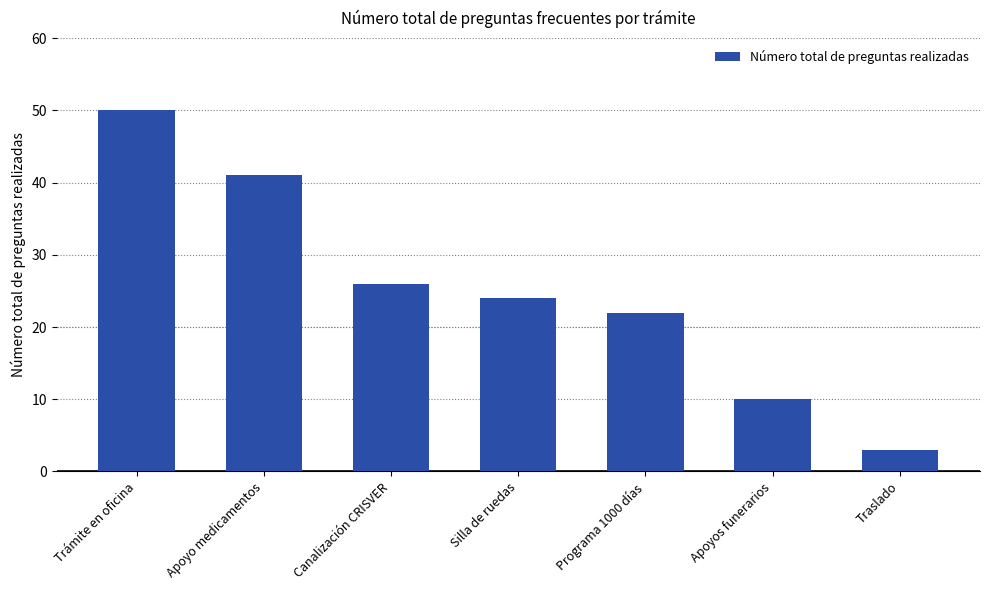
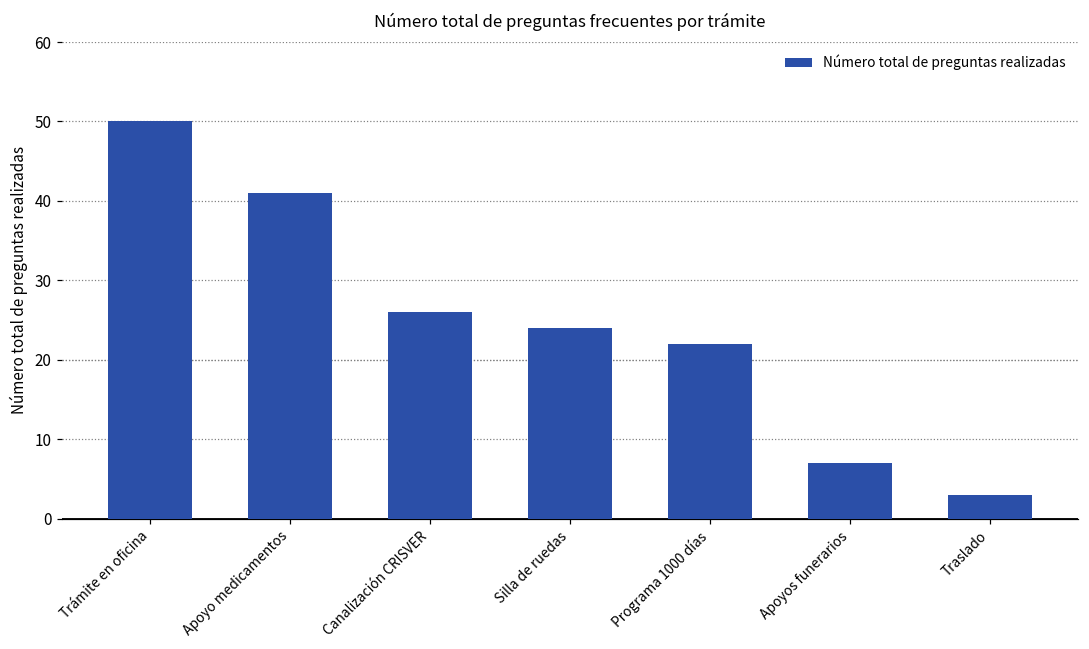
Apoyos funerarios: 10 -> 7
